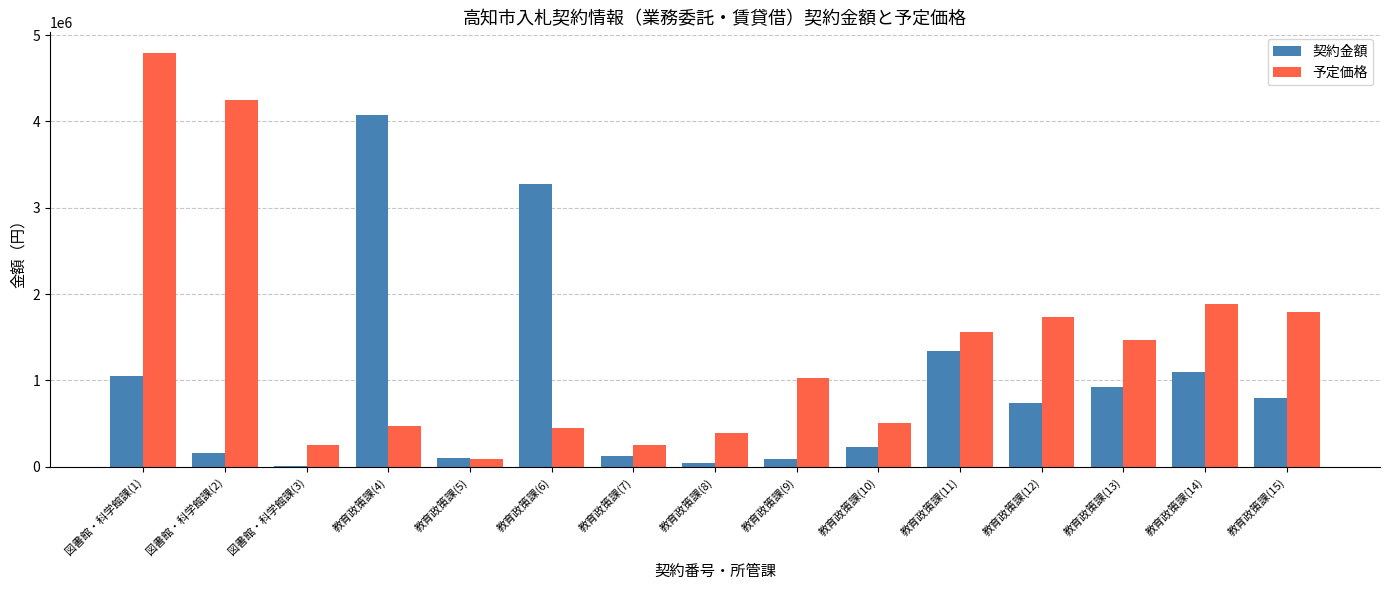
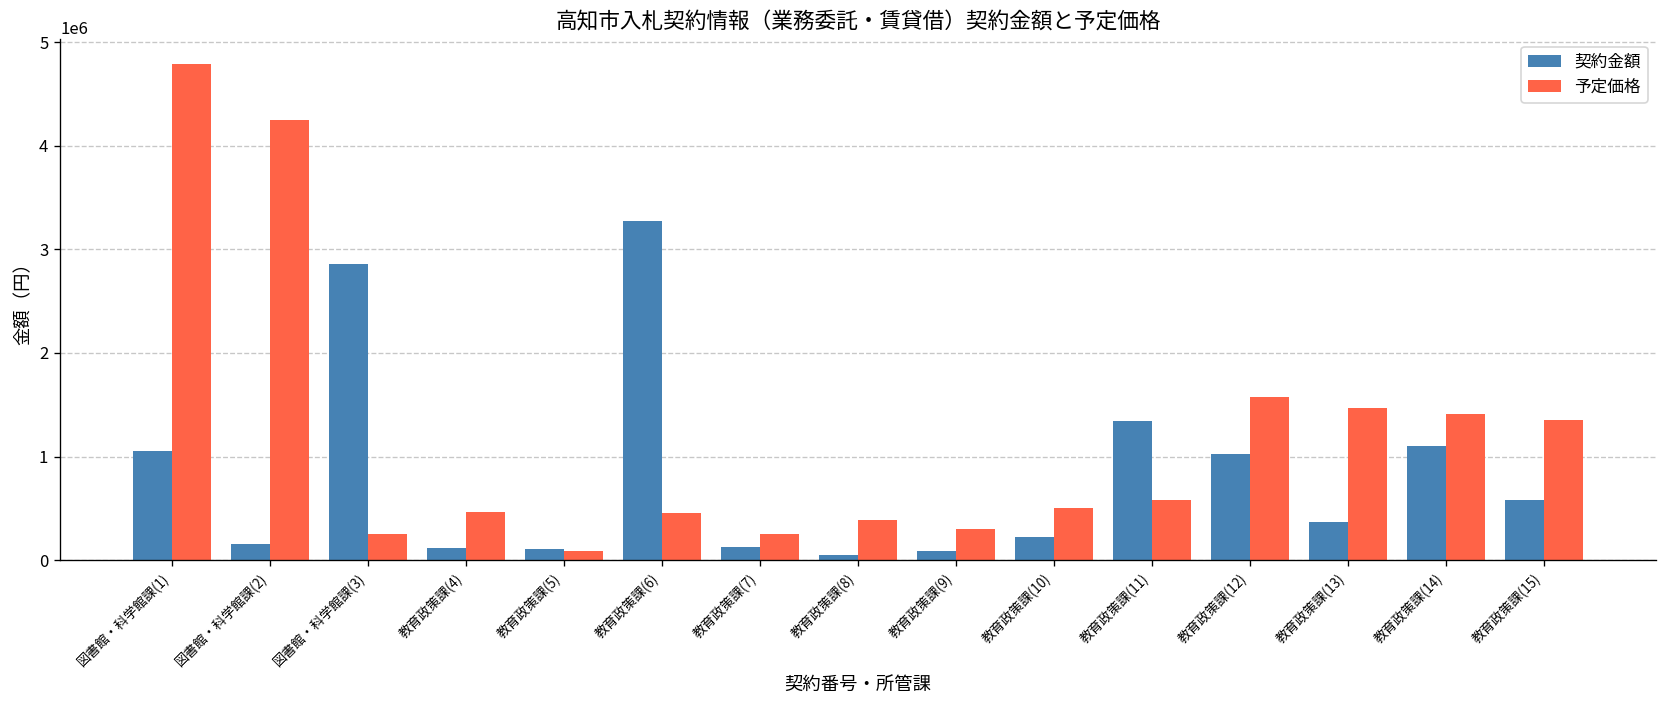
契約金額, 図書館・科学館課(3): 0 -> 2900000
契約金額, 教育政策課(4): 4100000 -> 100000
予定価格, 教育政策課(9): 1000000 -> 300000
予定価格, 教育政策課(11): 1600000 -> 600000
契約金額, 教育政策課(12): 700000 -> 1000000
予定価格, 教育政策課(12): 1700000 -> 1600000
契約金額, 教育政策課(13): 900000 -> 400000
予定価格, 教育政策課(14): 1900000 -> 1400000
契約金額, 教育政策課(15): 800000 -> 600000
予定価格, 教育政策課(15): 1800000 -> 1400000
